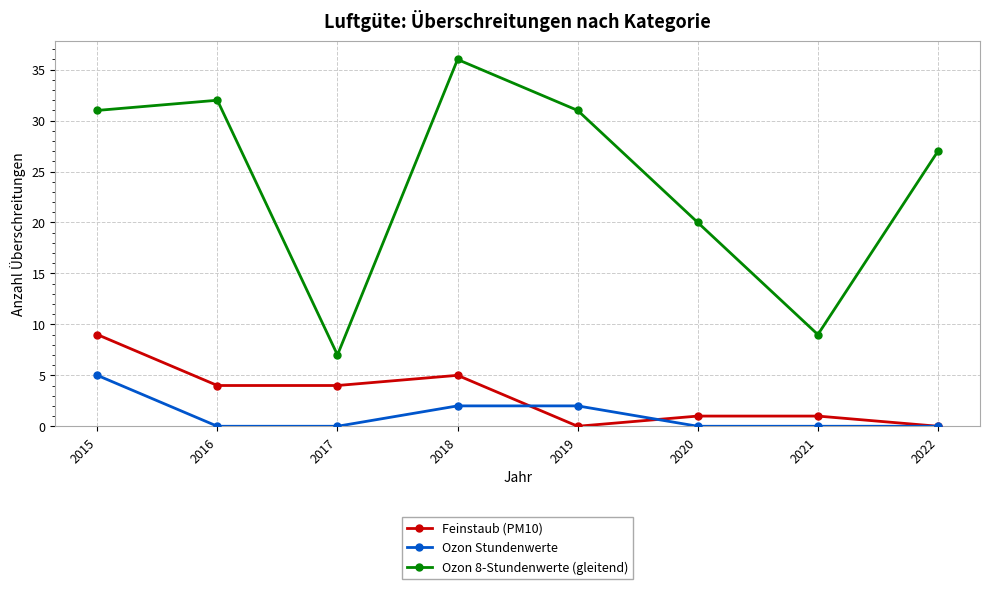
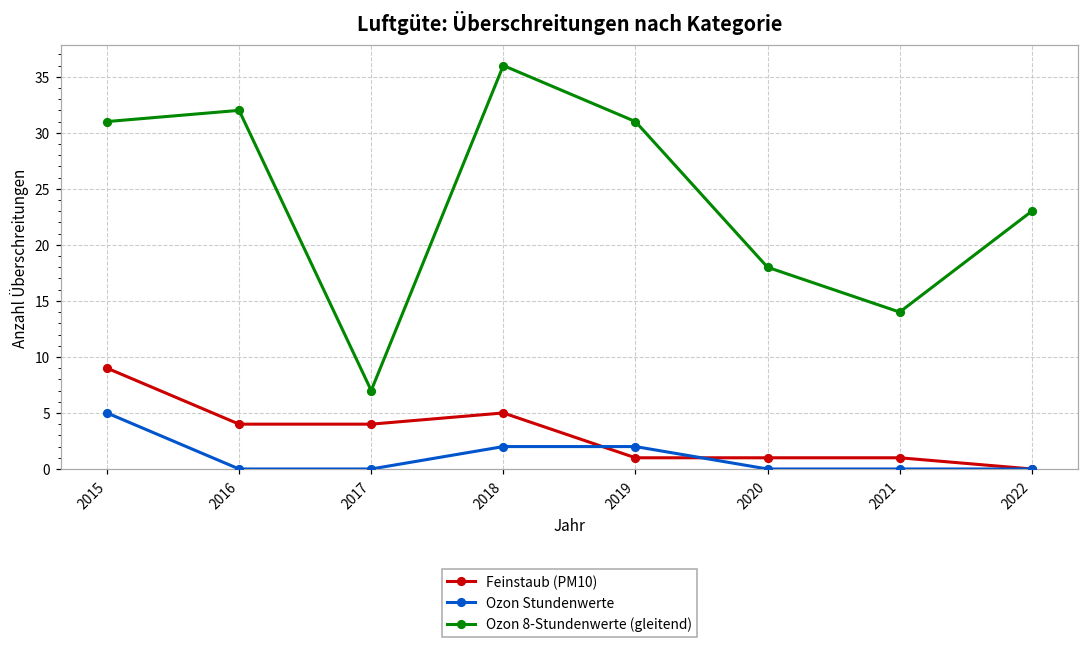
Feinstaub (PM10), 2019: 0 -> 1
Ozon 8-Stundenwerte (gleitend), 2020: 20 -> 18
Ozon 8-Stundenwerte (gleitend), 2021: 9 -> 14
Ozon 8-Stundenwerte (gleitend), 2022: 27 -> 23
